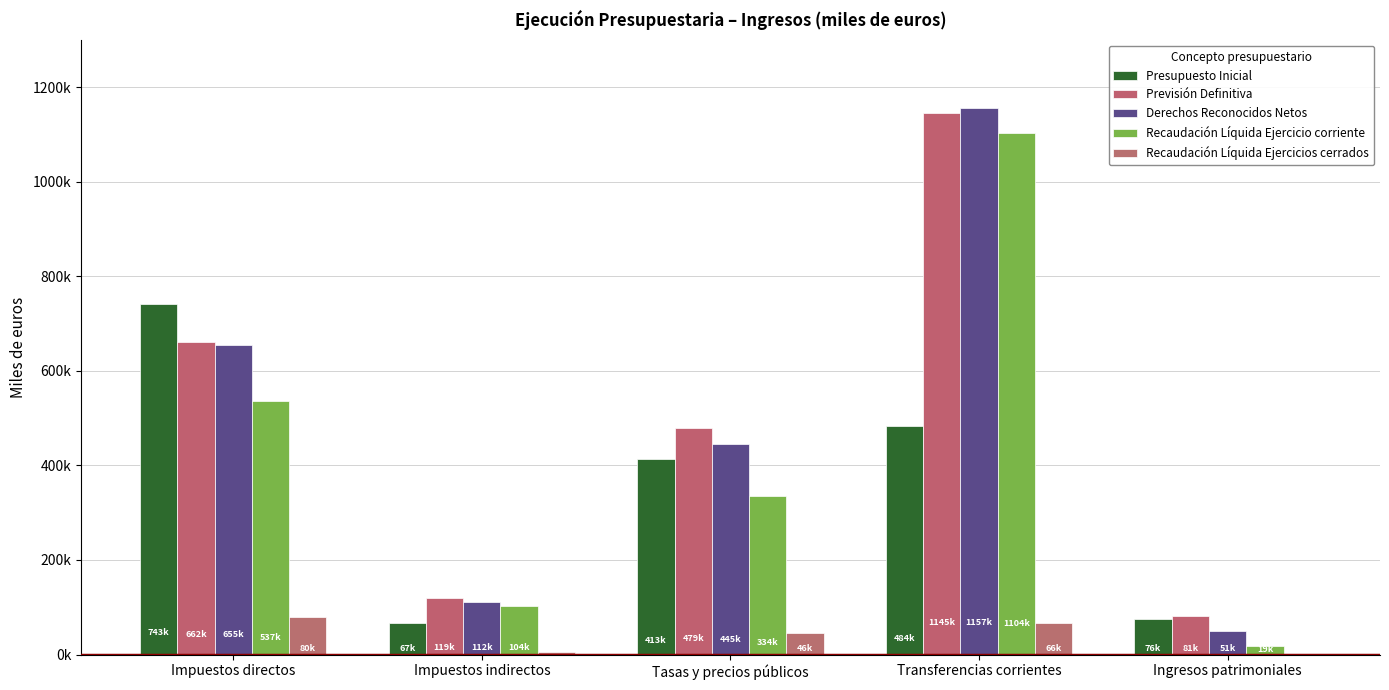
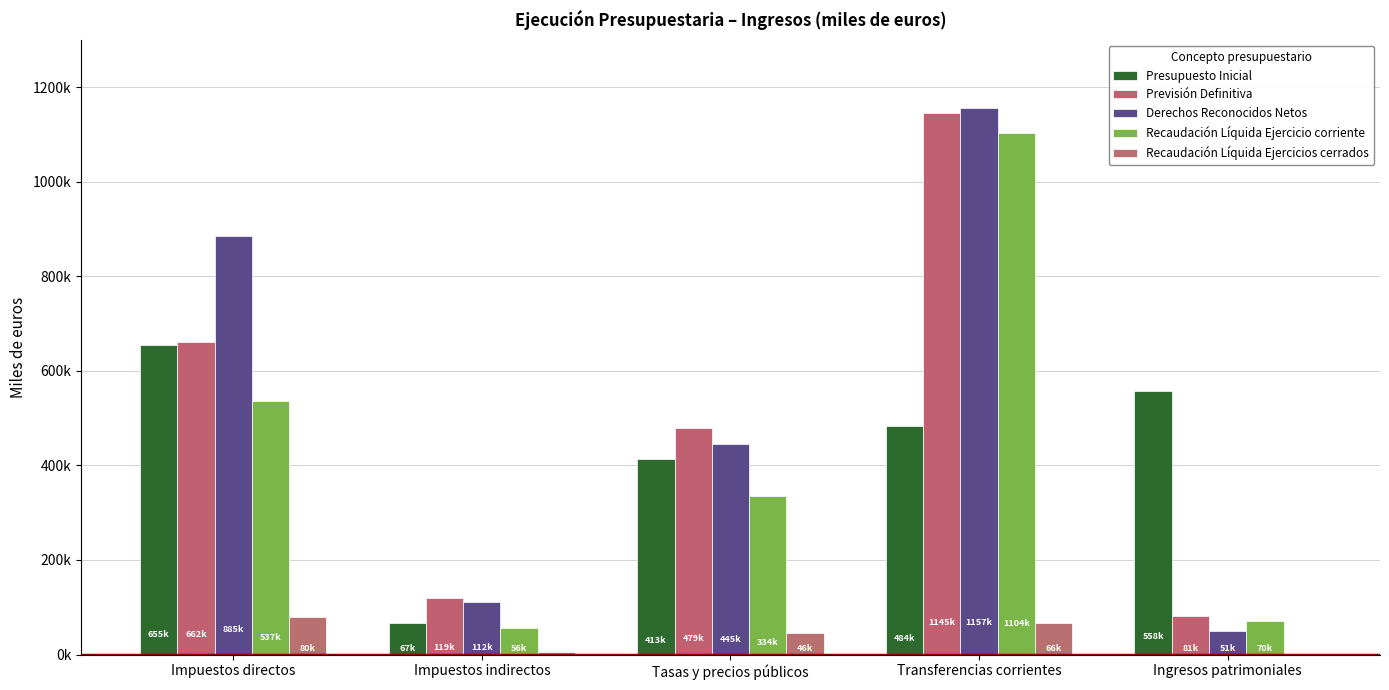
Presupuesto Inicial, Impuestos directos: 743k -> 655k
Derechos Reconocidos Netos, Impuestos directos: 655k -> 885k
Recaudación Líquida Ejercicio corriente, Impuestos indirectos: 104k -> 56k
Presupuesto Inicial, Ingresos patrimoniales: 76k -> 558k
Recaudación Líquida Ejercicio corriente, Ingresos patrimoniales: 19k -> 70k
